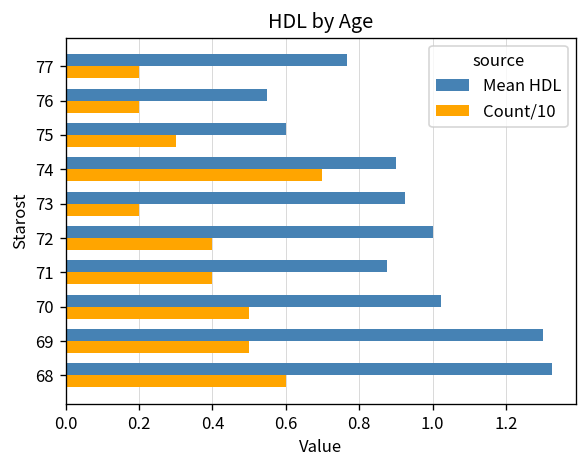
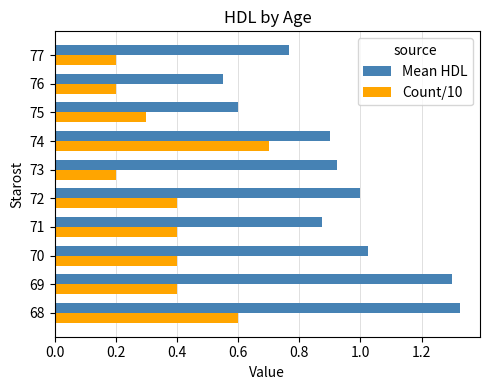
Count/10, 70: 0.50 -> 0.40
Count/10, 69: 0.50 -> 0.40
